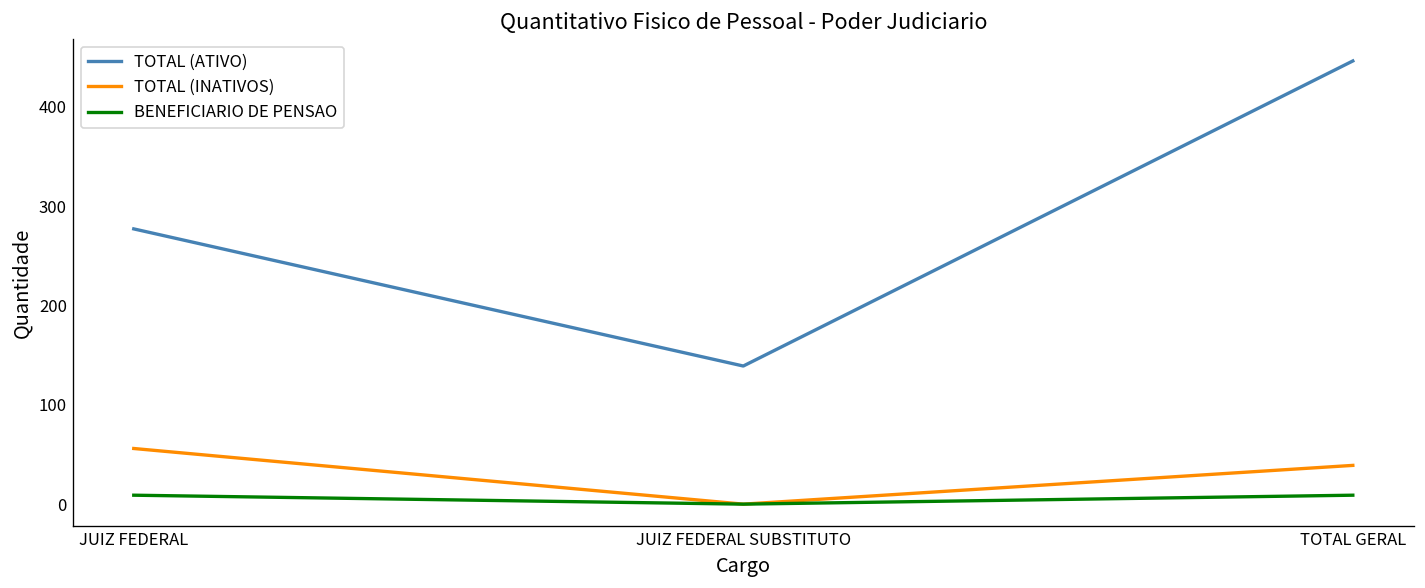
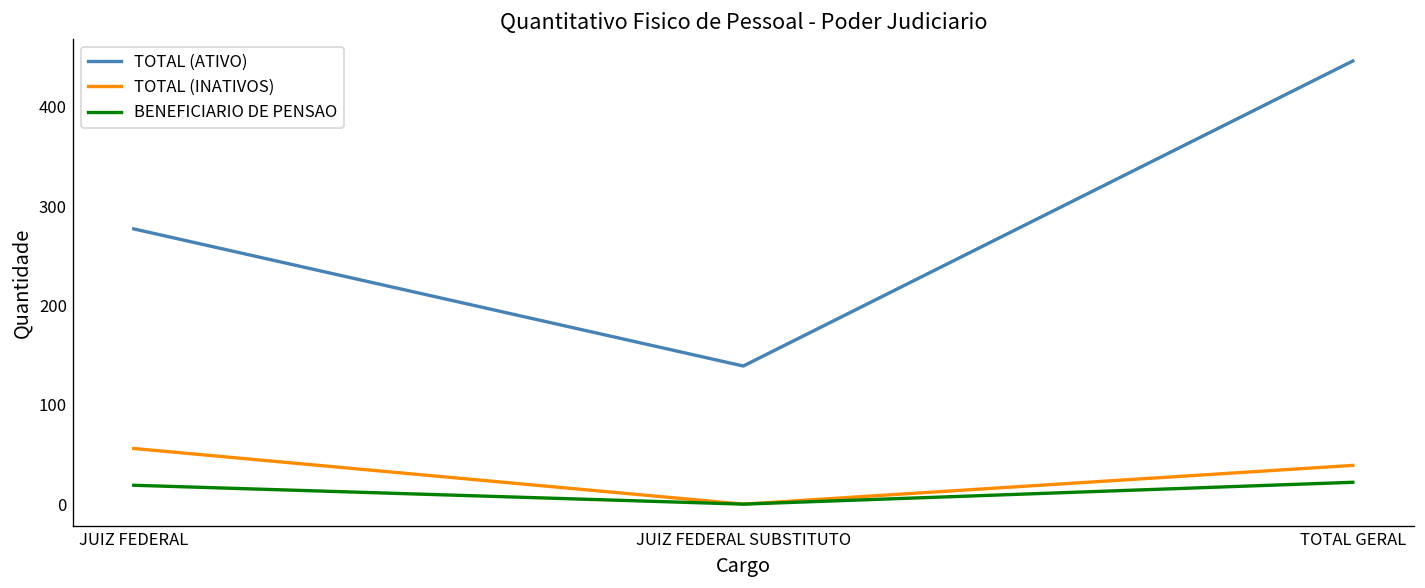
BENEFICIARIO DE PENSAO, JUIZ FEDERAL: 10 -> 20
BENEFICIARIO DE PENSAO, TOTAL GERAL: 10 -> 20
